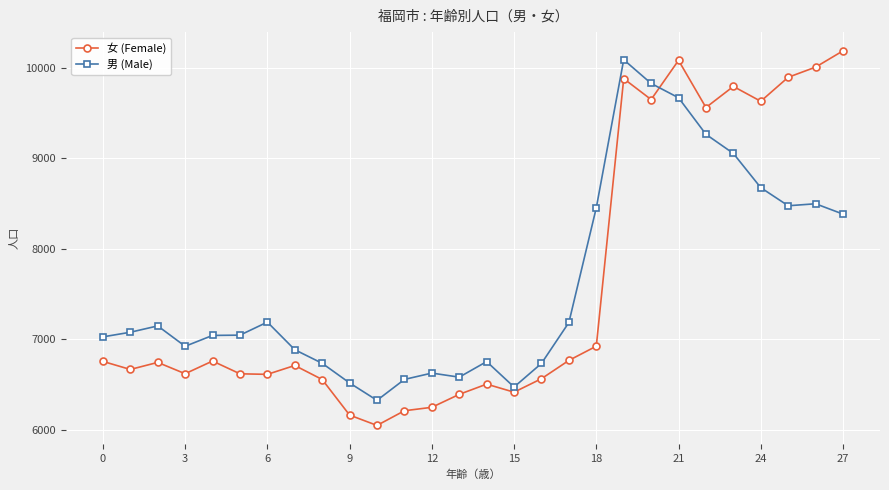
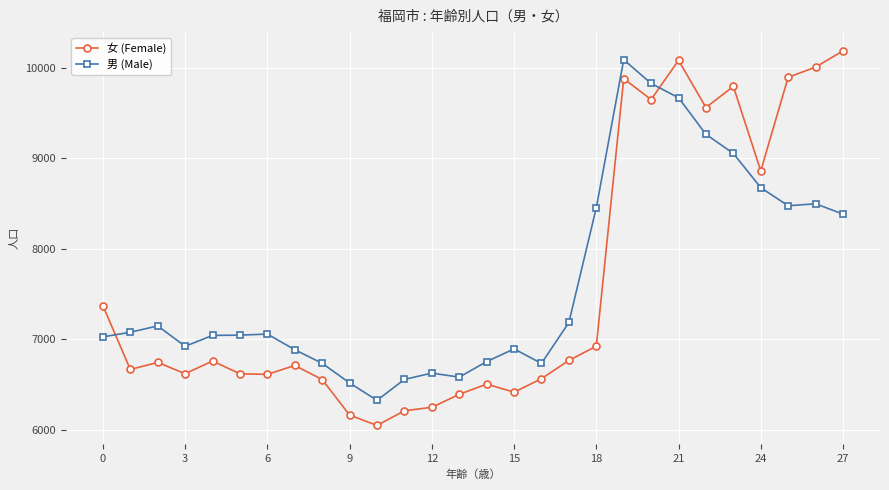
女 (Female), 0: 6800 -> 7400
男 (Male), 6: 7200 -> 7100
男 (Male), 15: 6500 -> 6900
女 (Female), 24: 9600 -> 8900
